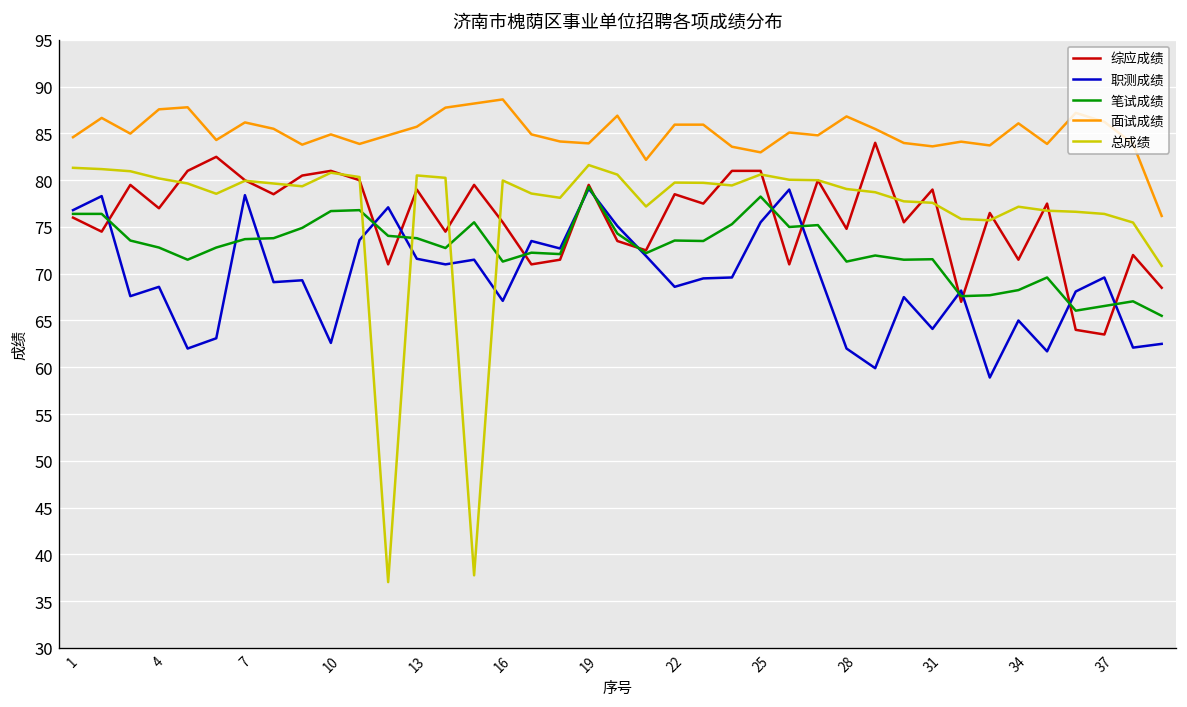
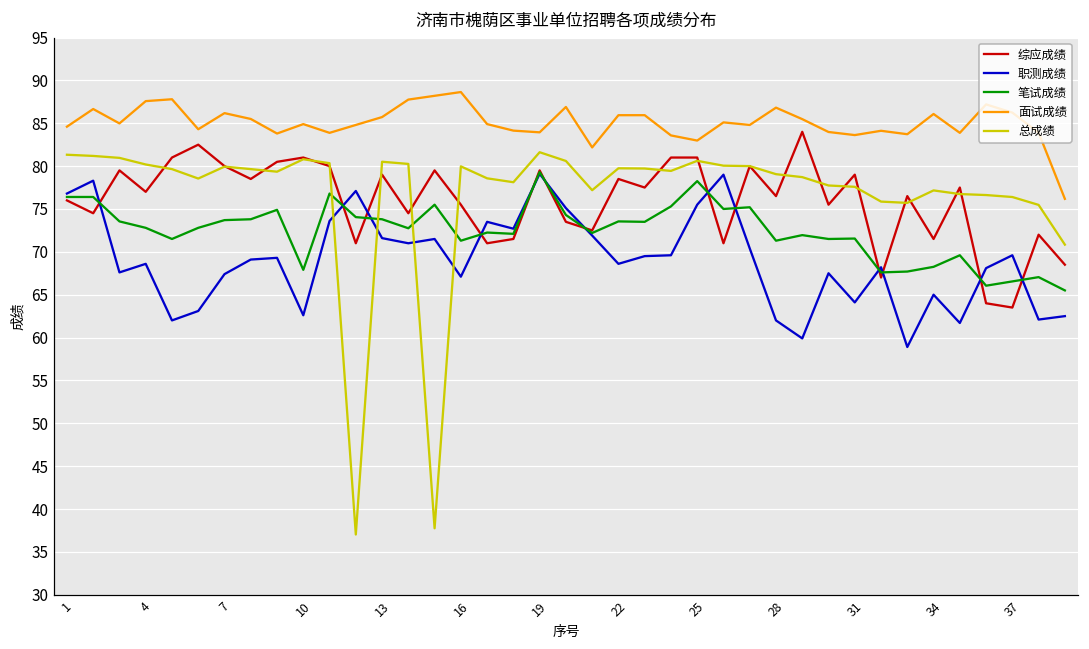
职测成绩, 7: 78 -> 67
笔试成绩, 10: 77 -> 68
综应成绩, 28: 75 -> 77
